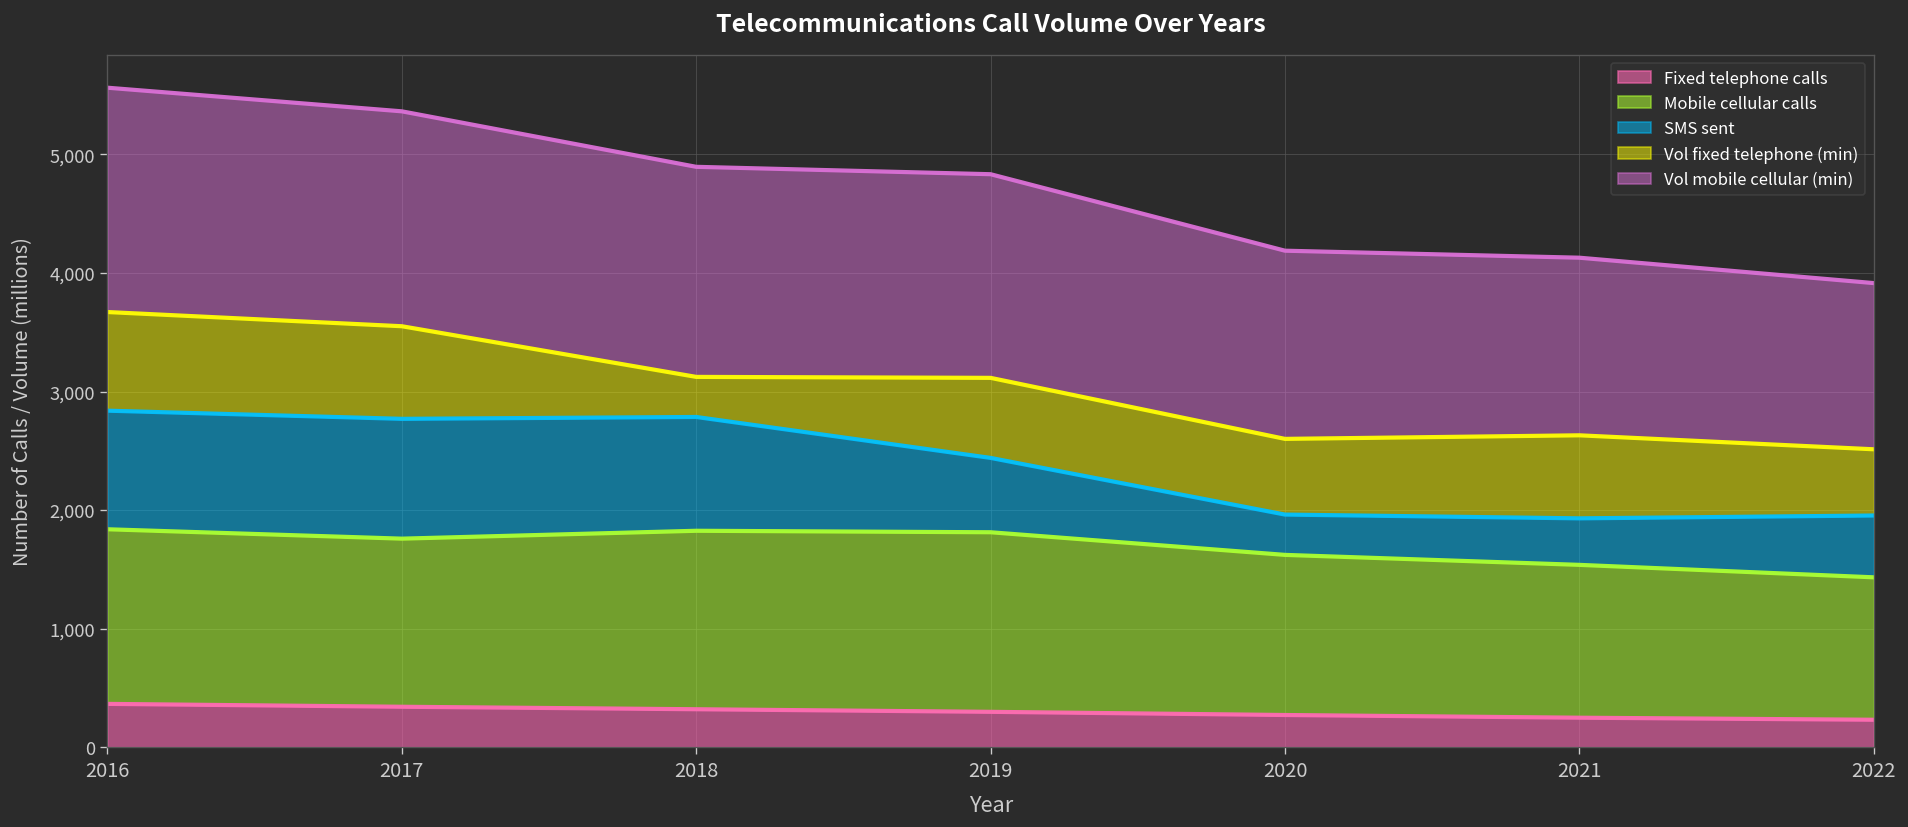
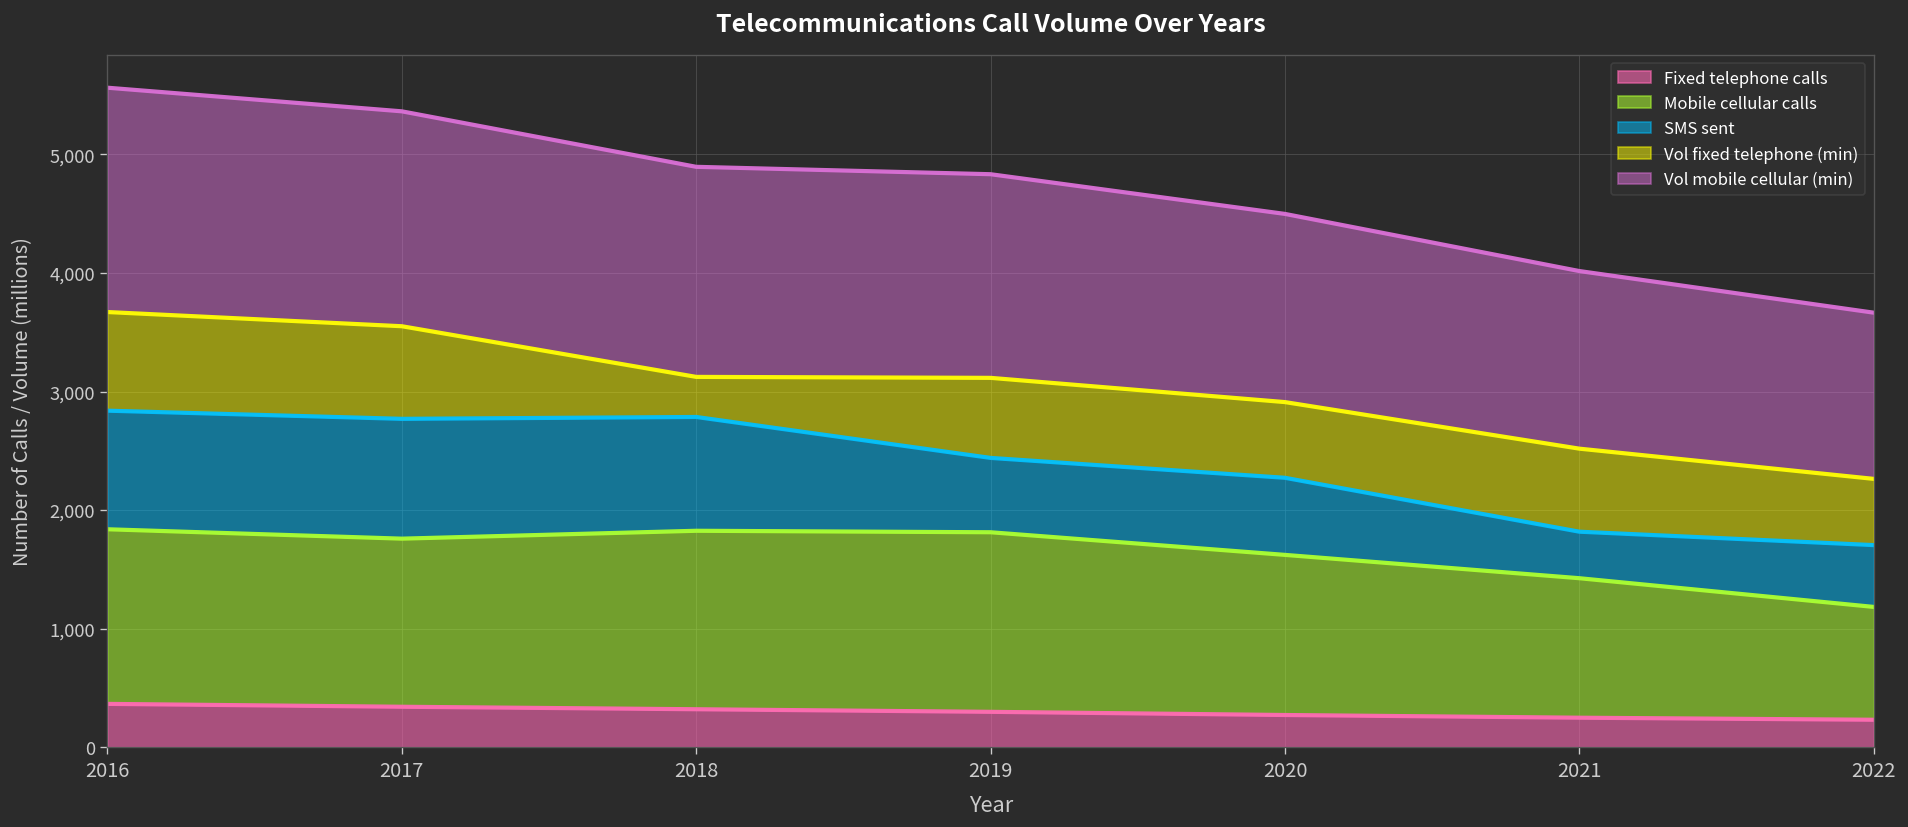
SMS sent, 2020: 300 -> 700
Mobile cellular calls, 2021: 1,300 -> 1,200
Mobile cellular calls, 2022: 1,200 -> 1,000
